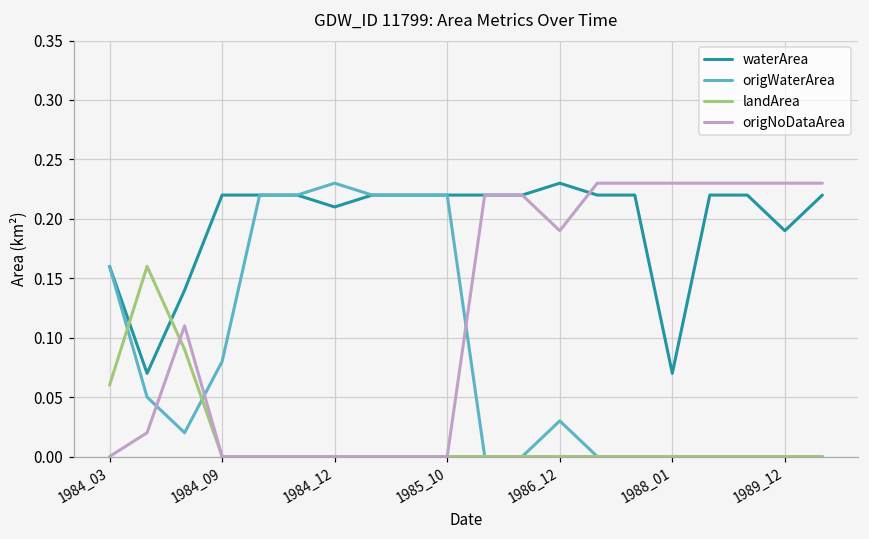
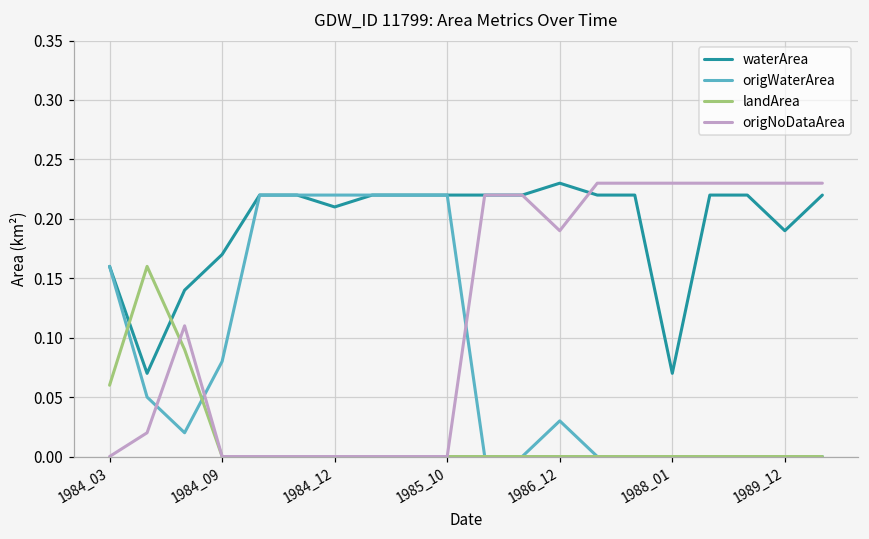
waterArea, 1984_09: 0.22 -> 0.17
origWaterArea, 1984_12: 0.23 -> 0.22
